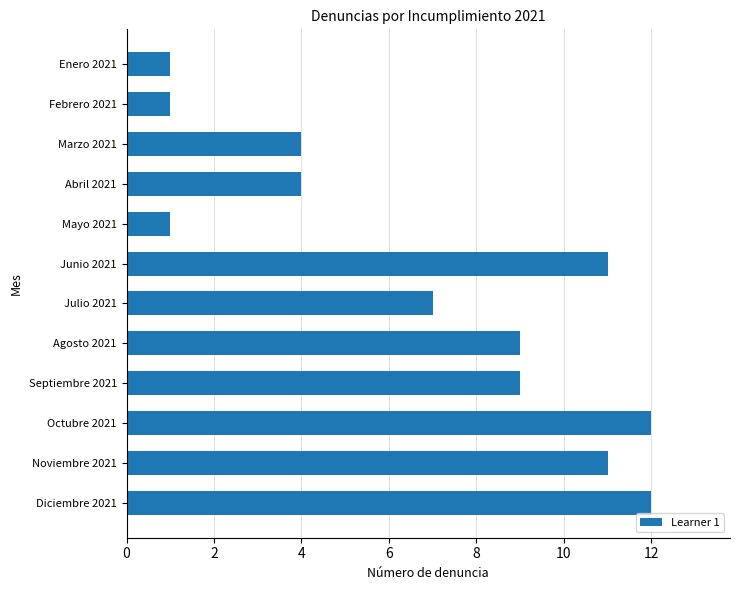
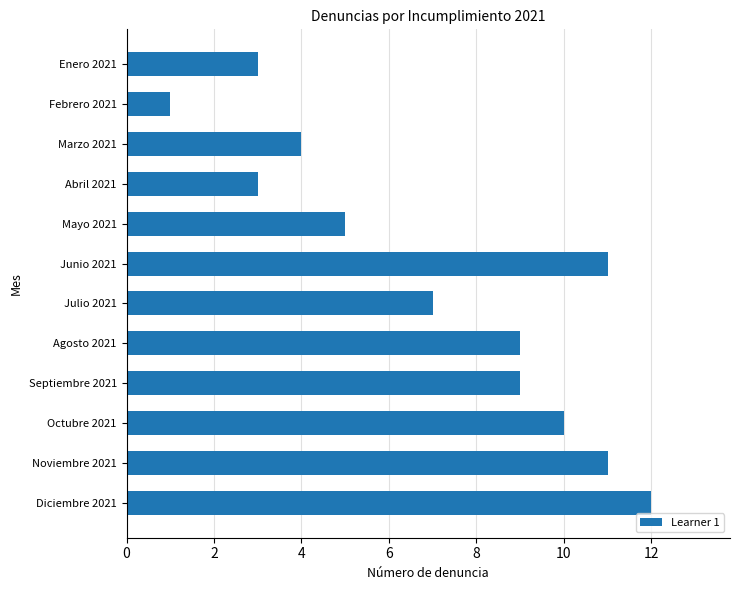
Enero 2021: 1 -> 3
Abril 2021: 4 -> 3
Mayo 2021: 1 -> 5
Octubre 2021: 12 -> 10
